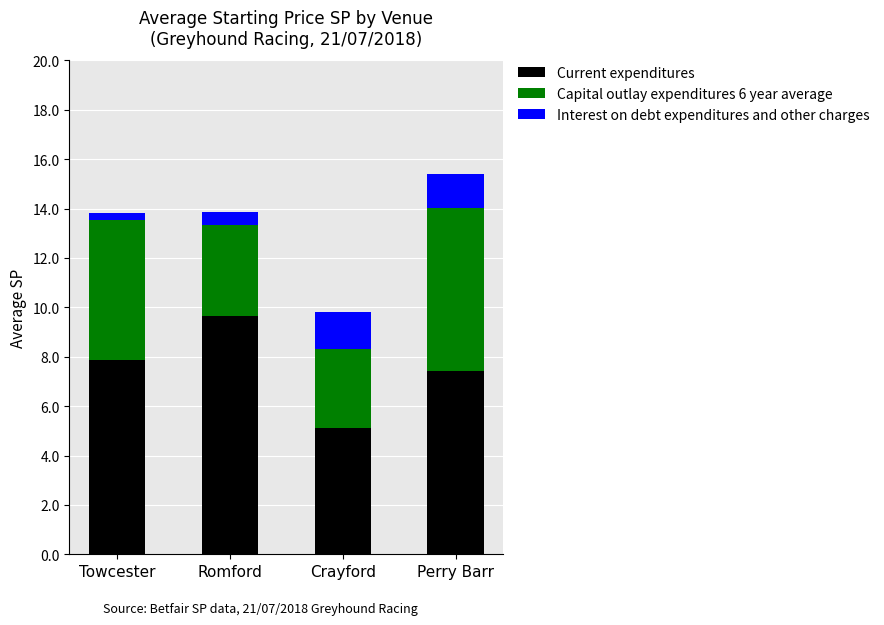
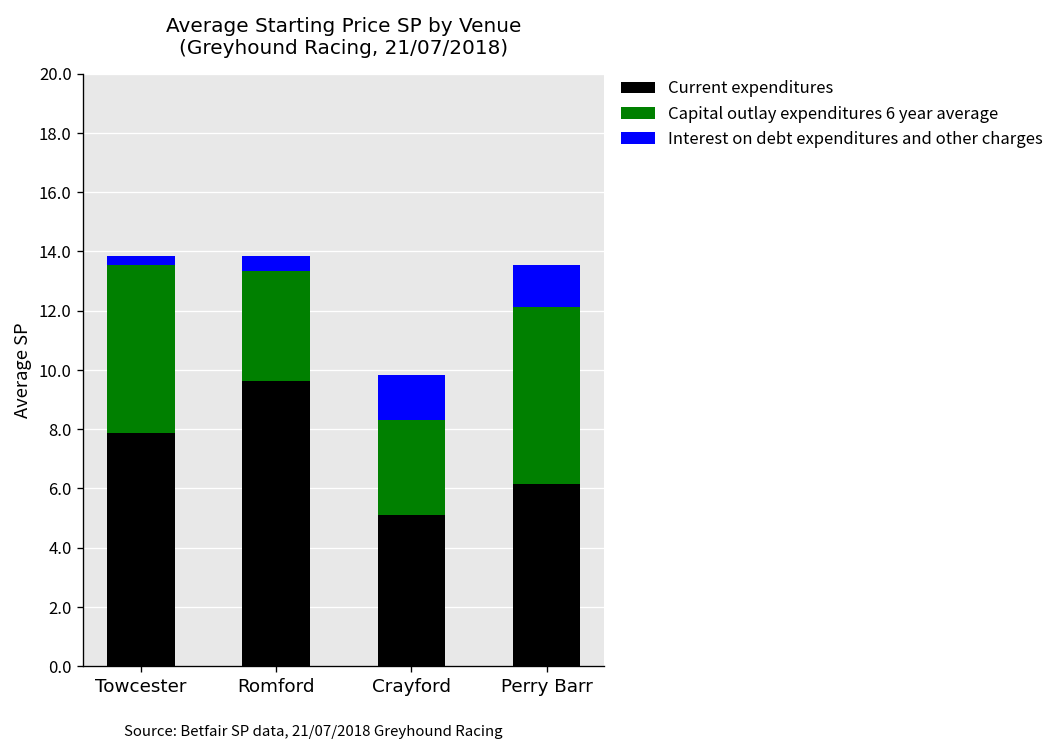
Current expenditures, Perry Barr: 7.4 -> 6.2
Capital outlay expenditures 6 year average, Perry Barr: 6.6 -> 6.0
